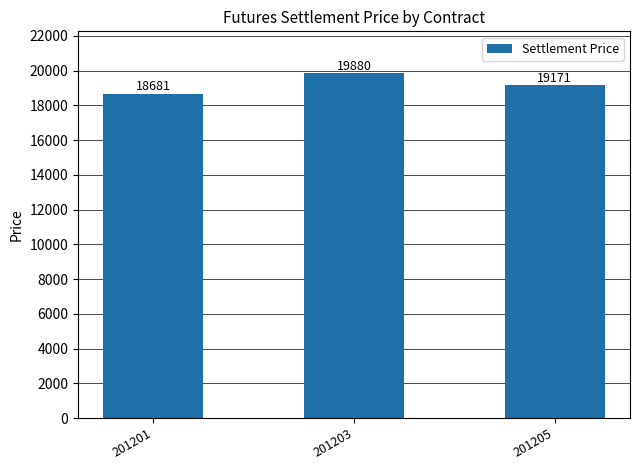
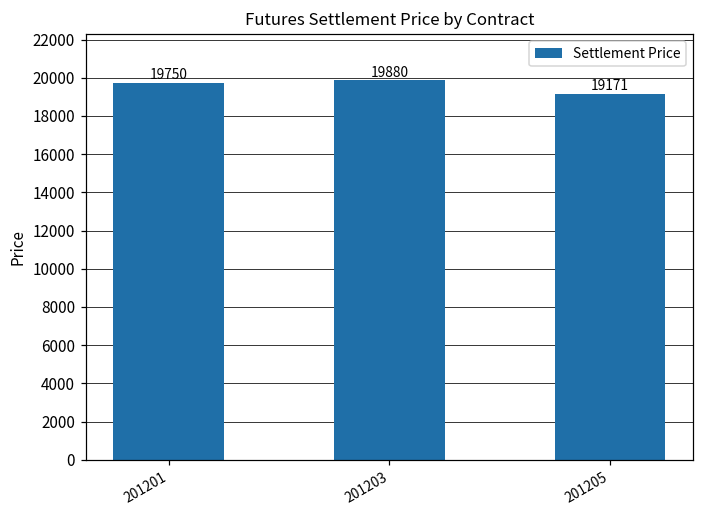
201201: 18681 -> 19750
